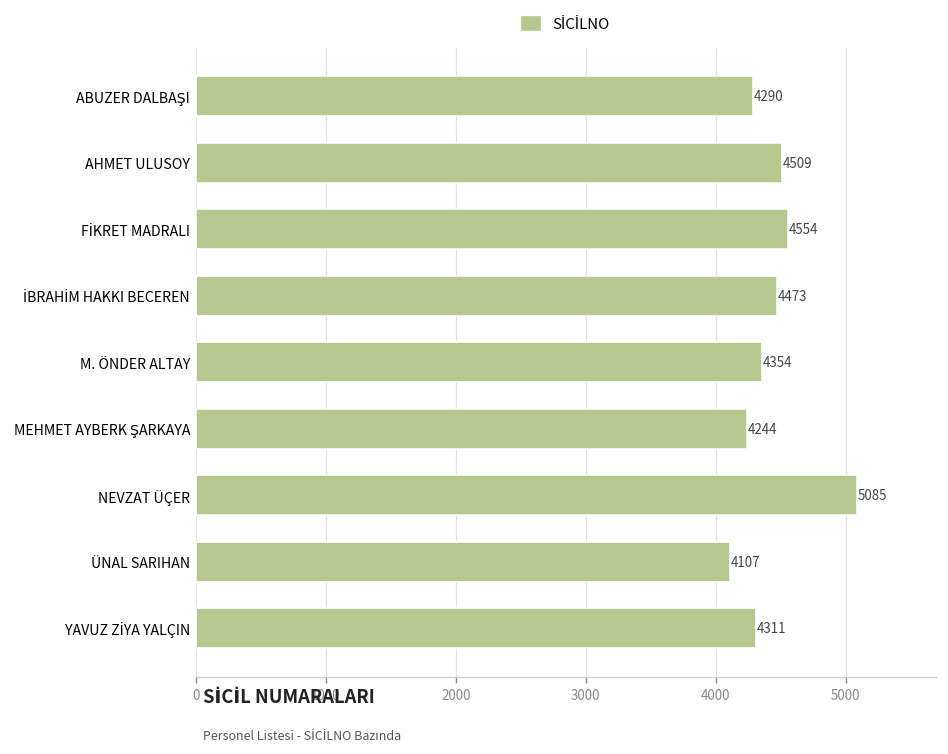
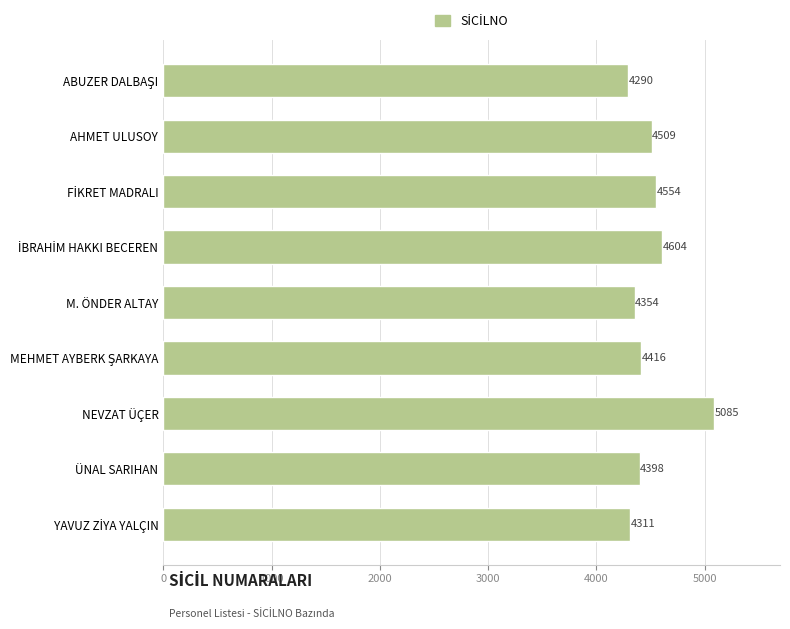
İBRAHİM HAKKI BECEREN: 4473 -> 4604
MEHMET AYBERK ŞARKAYA: 4244 -> 4416
ÜNAL SARIHAN: 4107 -> 4398
